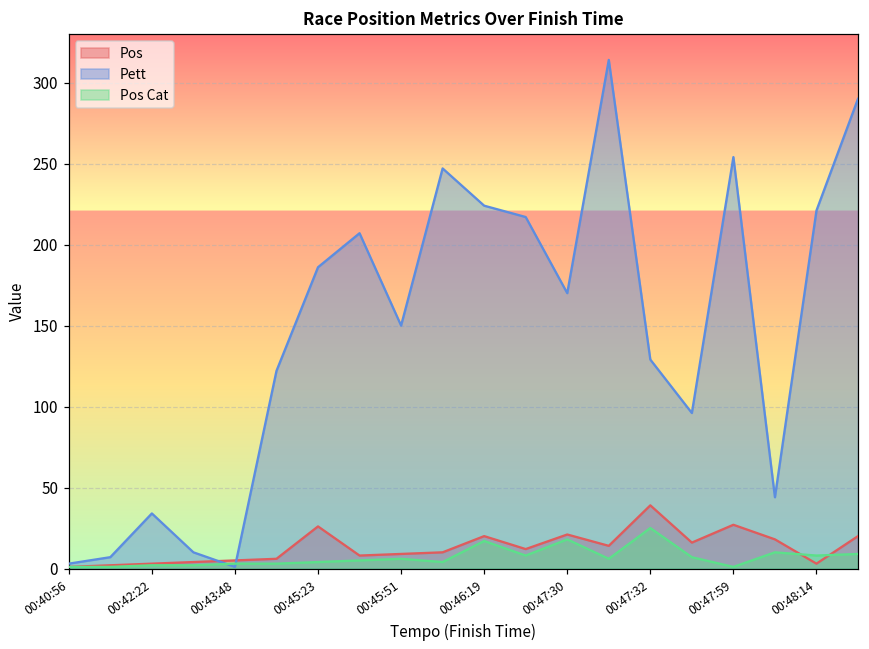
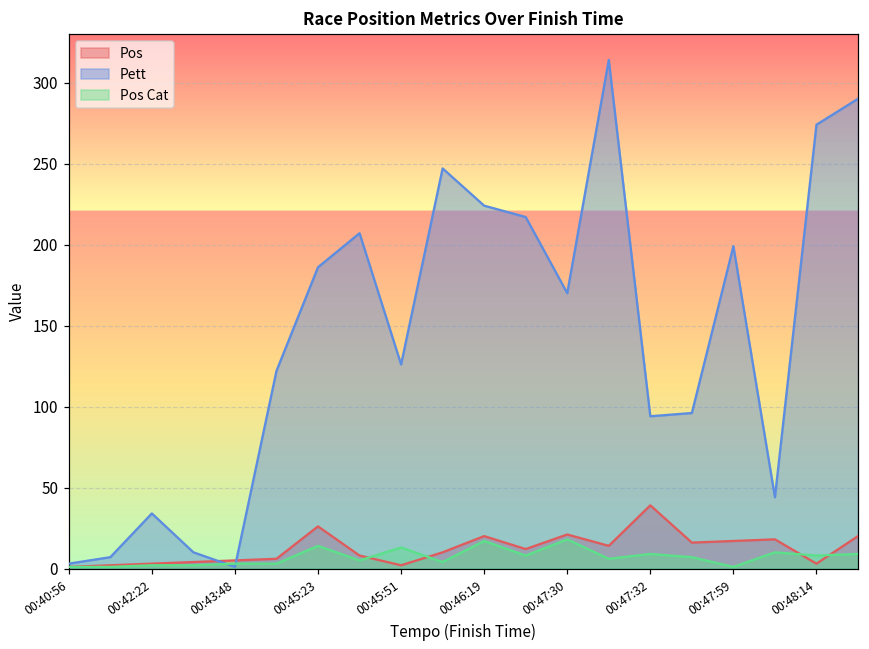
Pos Cat, 00:45:23: 4 -> 14
Pos, 00:45:51: 9 -> 2
Pett, 00:45:51: 150 -> 126
Pos Cat, 00:45:51: 6 -> 13
Pett, 00:47:32: 129 -> 94
Pos Cat, 00:47:32: 25 -> 9
Pos, 00:47:59: 27 -> 17
Pett, 00:47:59: 254 -> 199
Pett, 00:48:14: 221 -> 274
